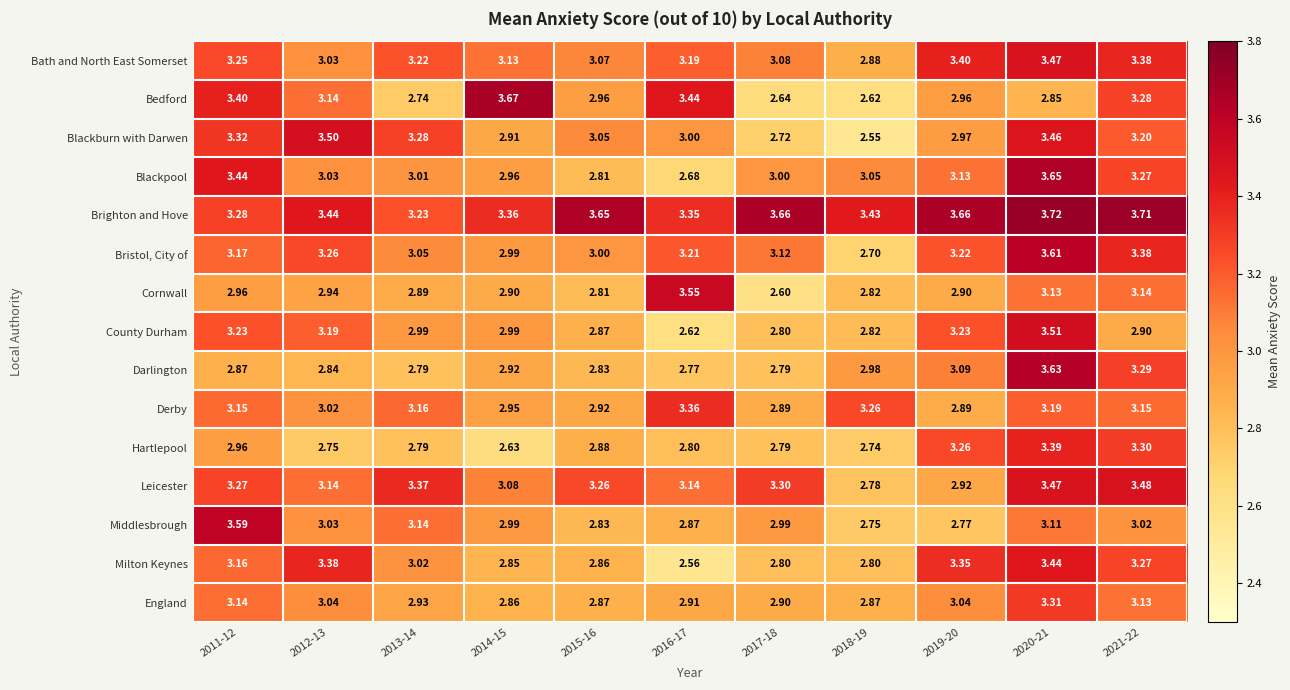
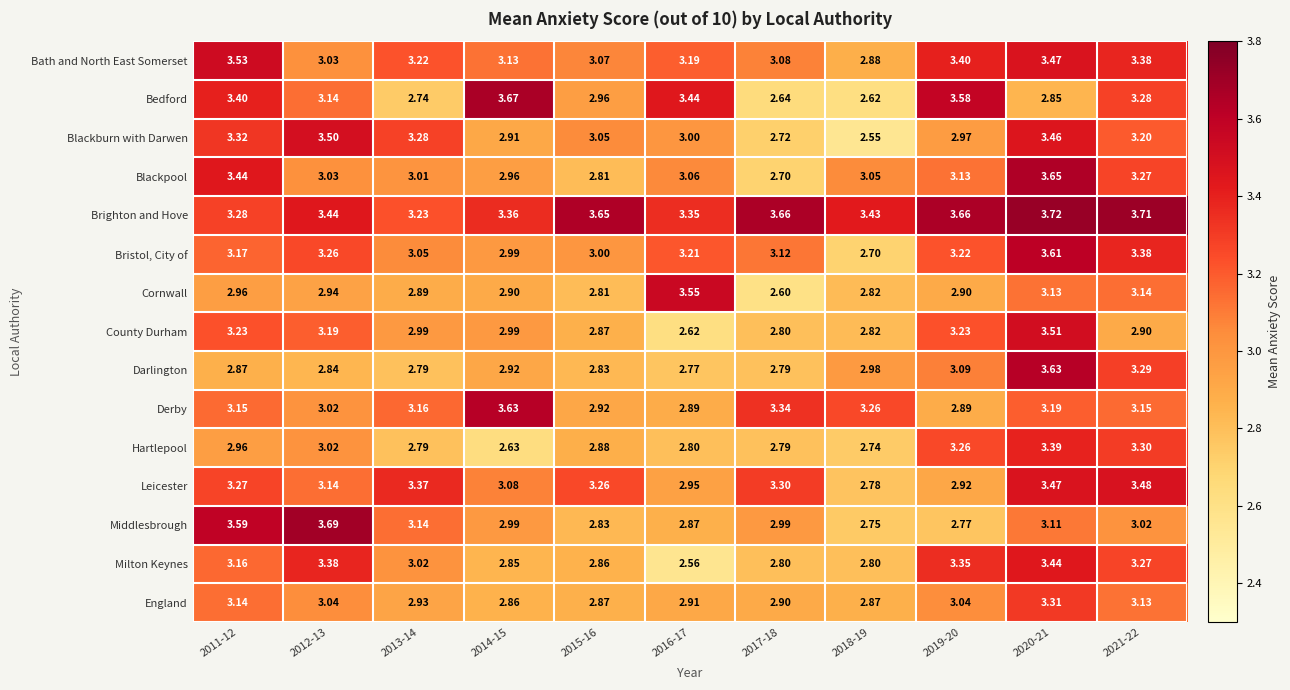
Bath and North East Somerset, 2011-12: 3.25 -> 3.53
Bedford, 2019-20: 2.96 -> 3.58
Blackpool, 2016-17: 2.68 -> 3.06
Blackpool, 2017-18: 3.00 -> 2.70
Derby, 2014-15: 2.95 -> 3.63
Derby, 2016-17: 3.36 -> 2.89
Derby, 2017-18: 2.89 -> 3.34
Hartlepool, 2012-13: 2.75 -> 3.02
Leicester, 2016-17: 3.14 -> 2.95
Middlesbrough, 2012-13: 3.03 -> 3.69
